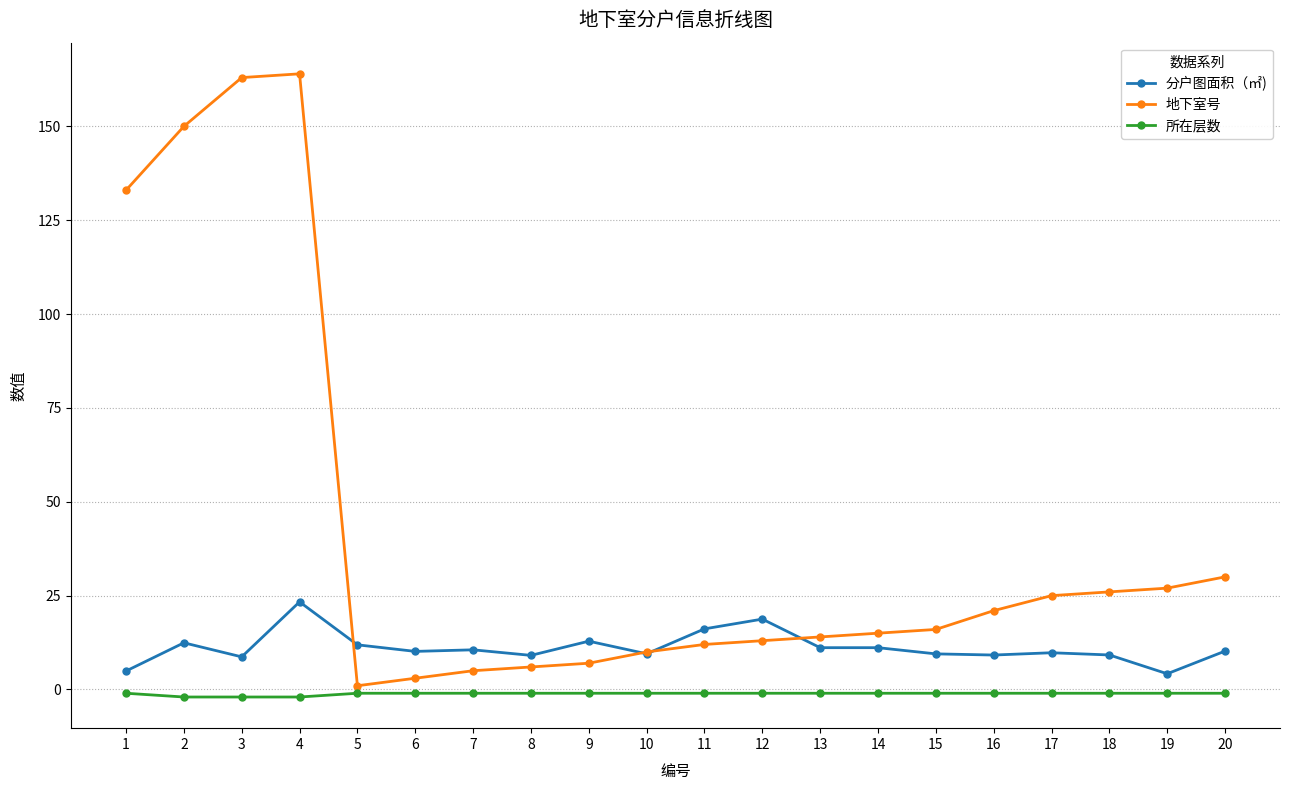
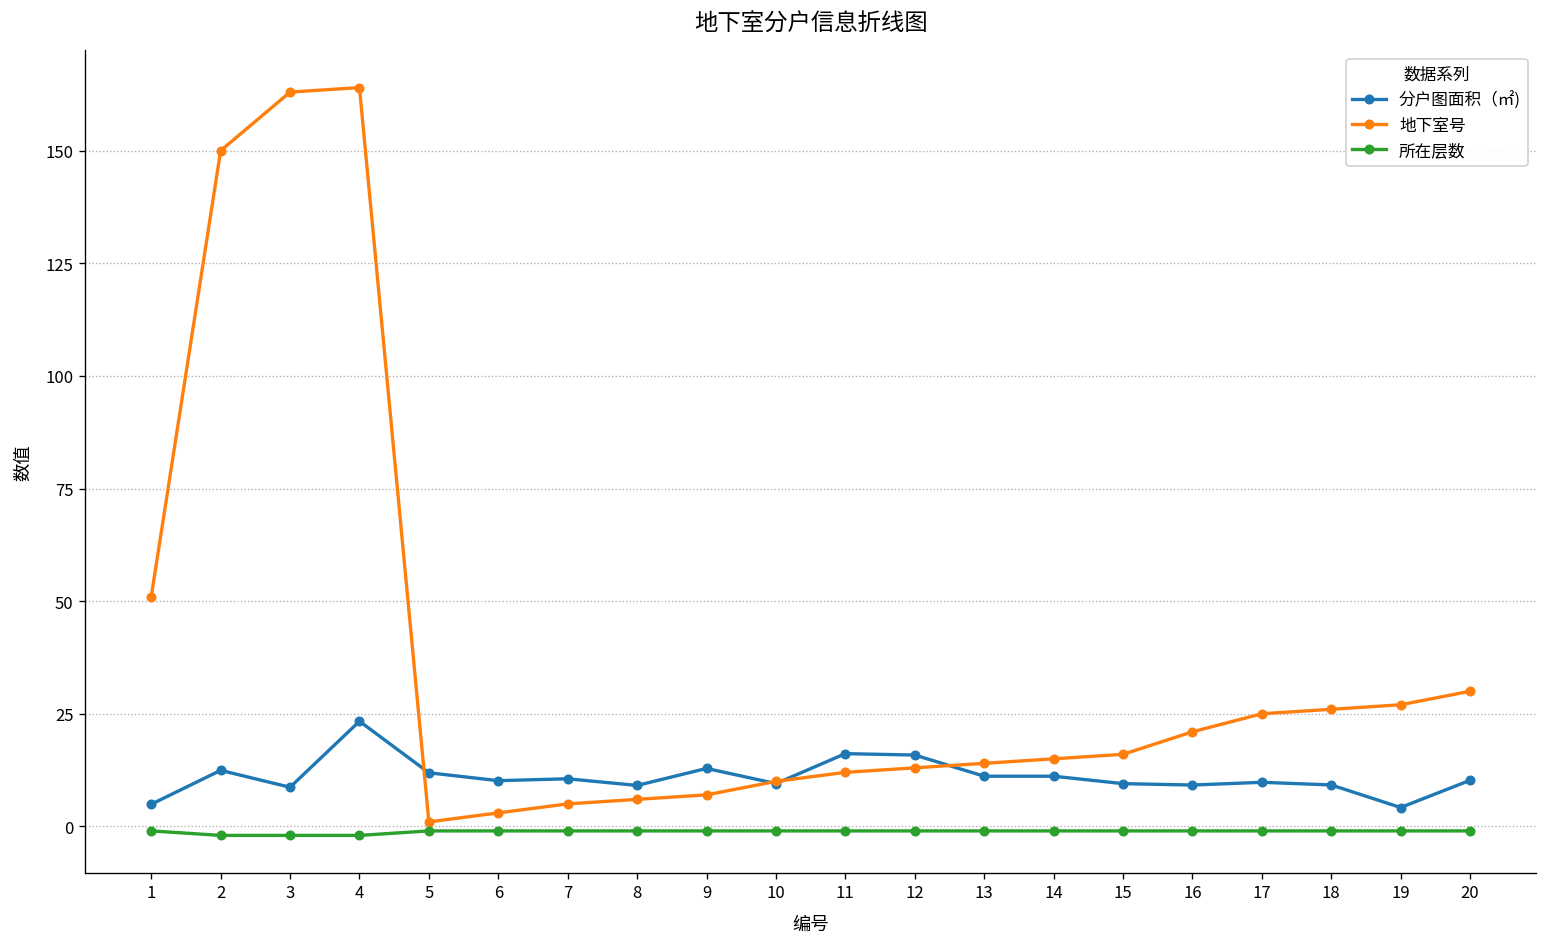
地下室号, 1: 133 -> 51
分户图面积（㎡), 12: 19 -> 16
